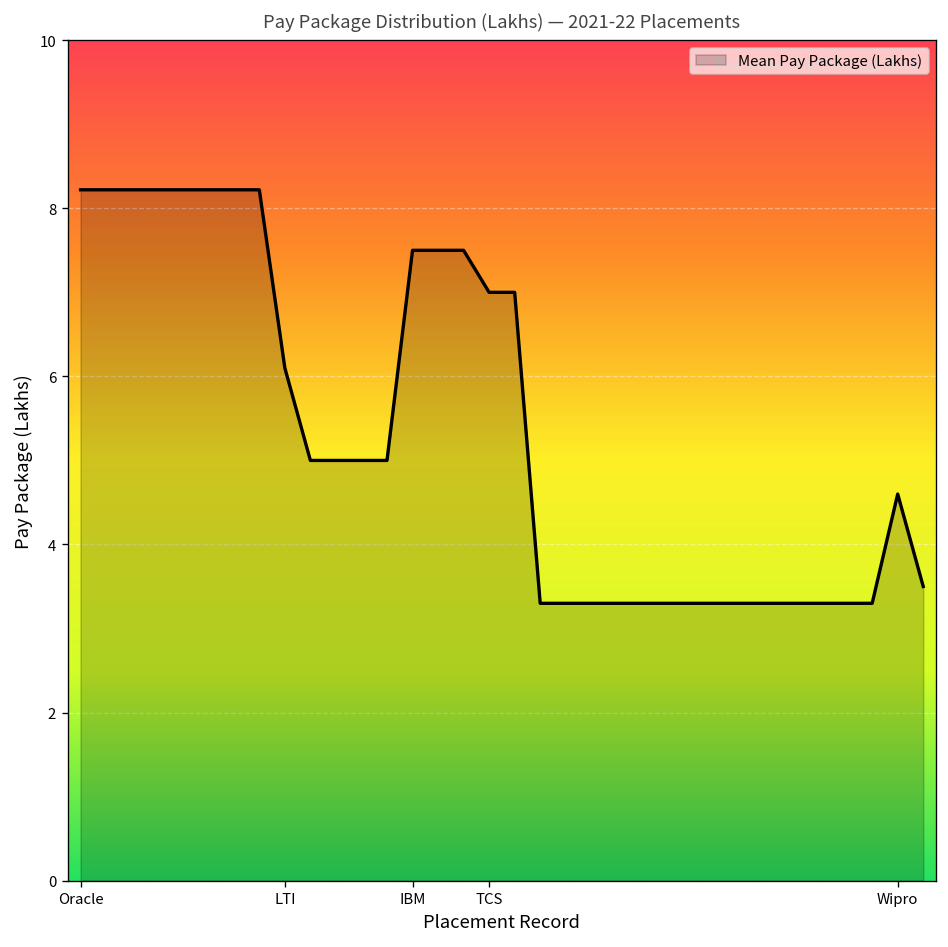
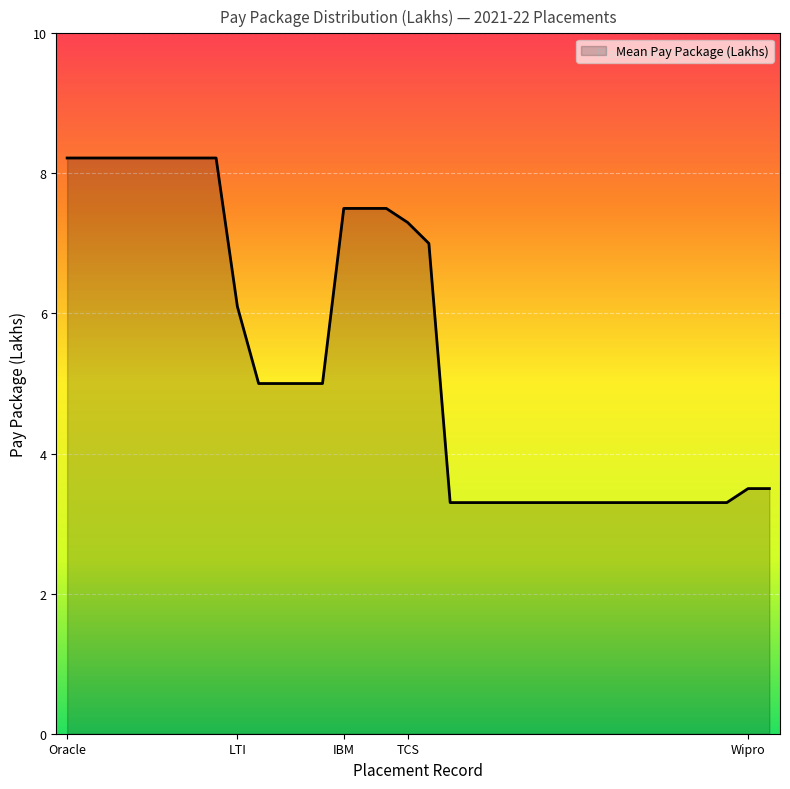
TCS: 7.0 -> 7.3
Wipro: 4.6 -> 3.5
